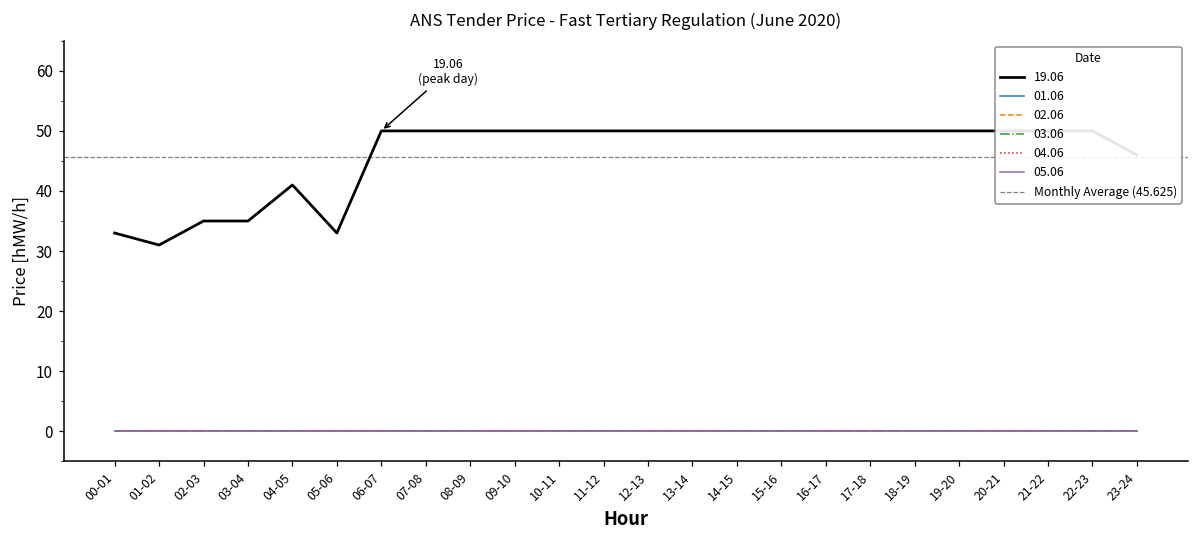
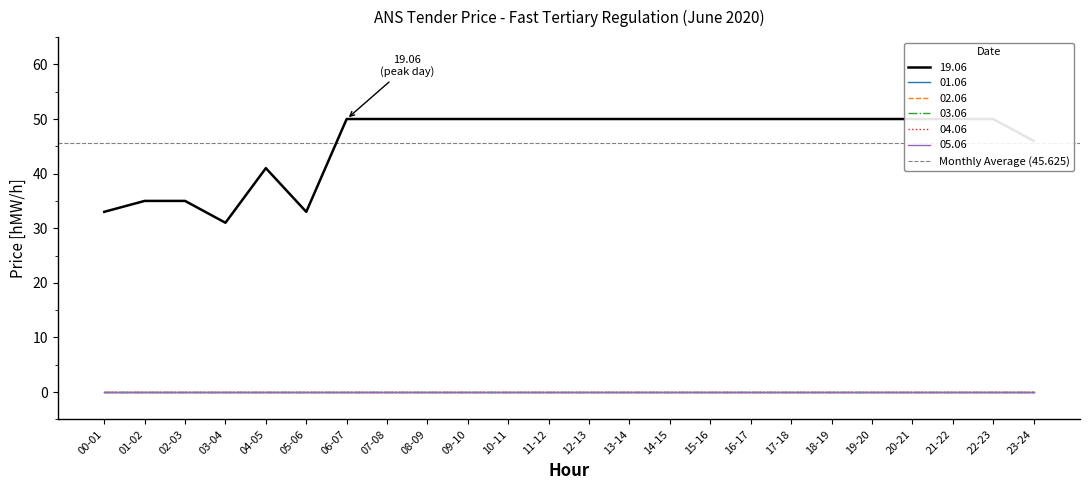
19.06, 01-02: 31 -> 35
19.06, 03-04: 35 -> 31
